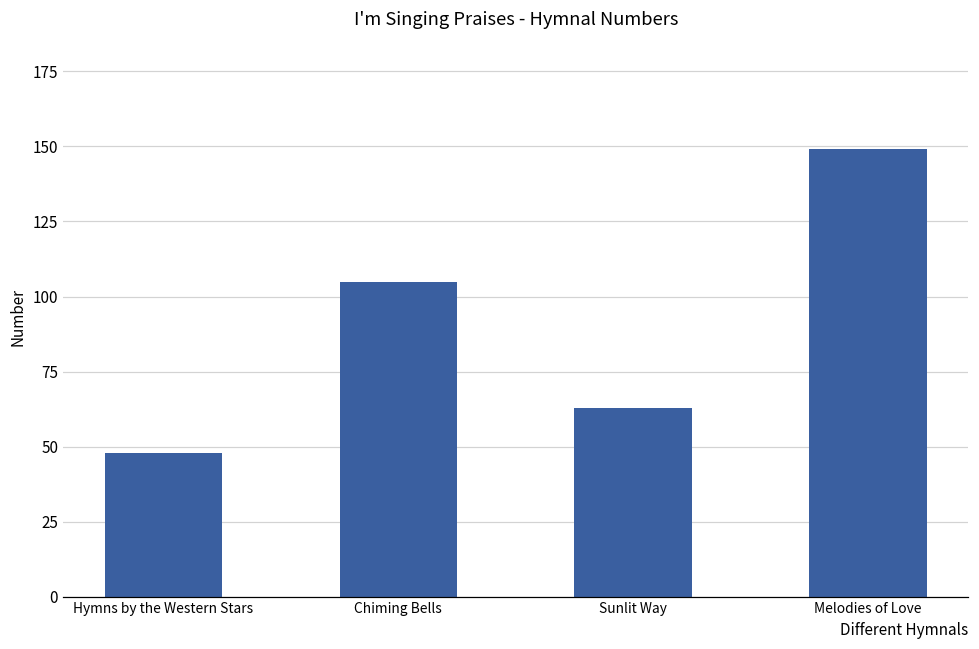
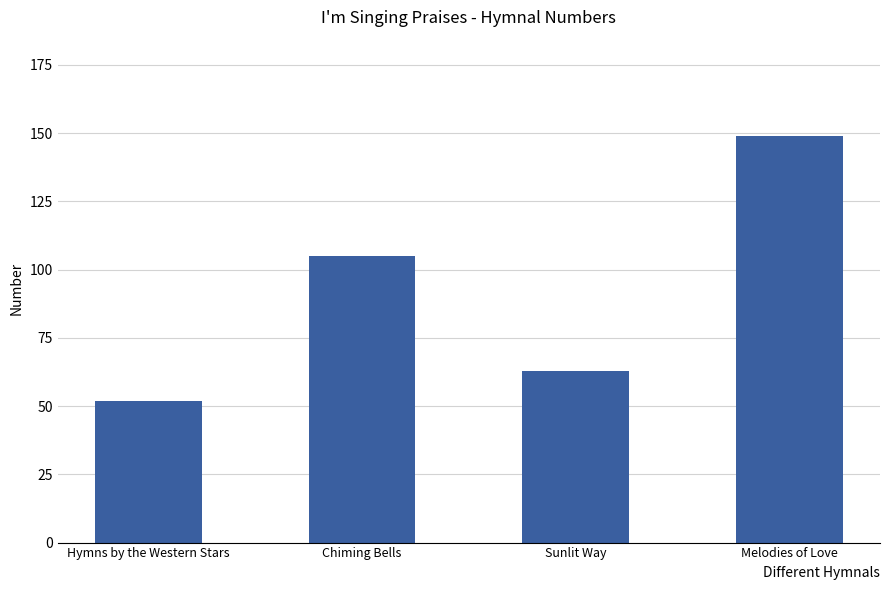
Hymns by the Western Stars: 48 -> 52
